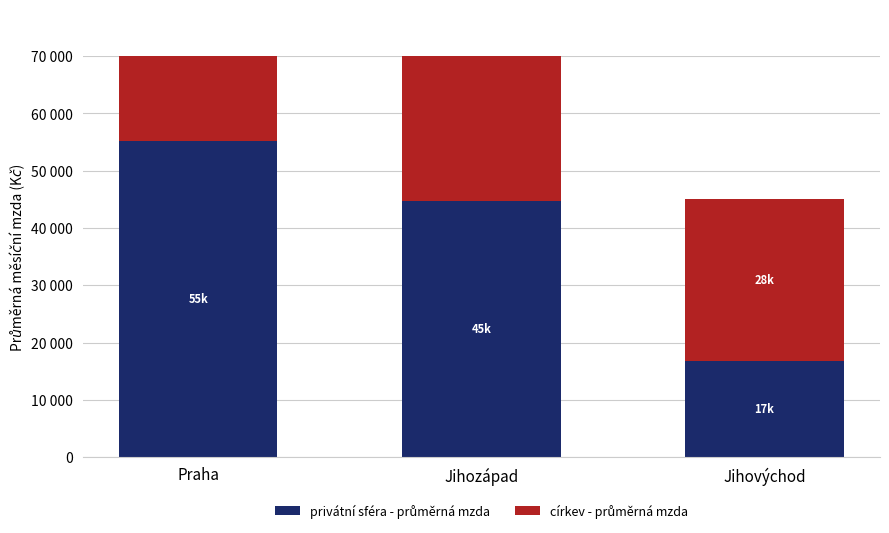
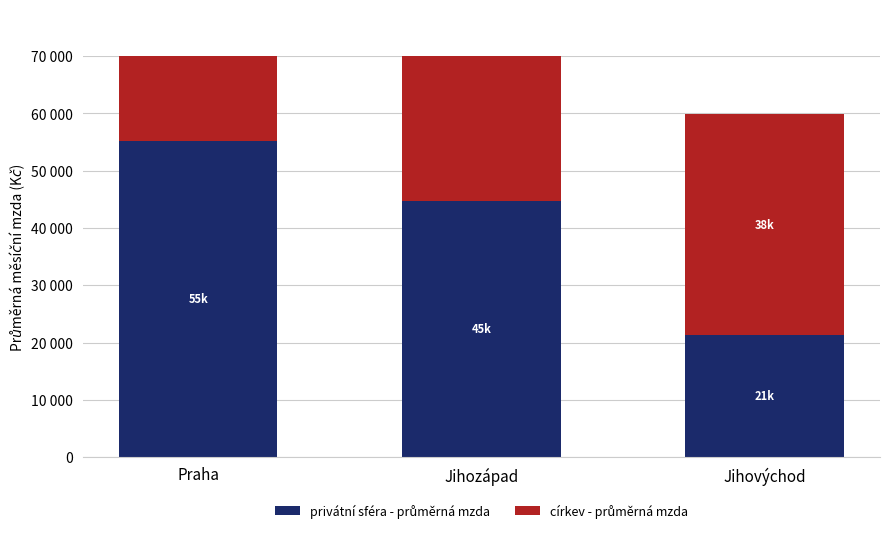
privátní sféra - průměrná mzda, Jihovýchod: 17k -> 21k
církev - průměrná mzda, Jihovýchod: 28k -> 38k
